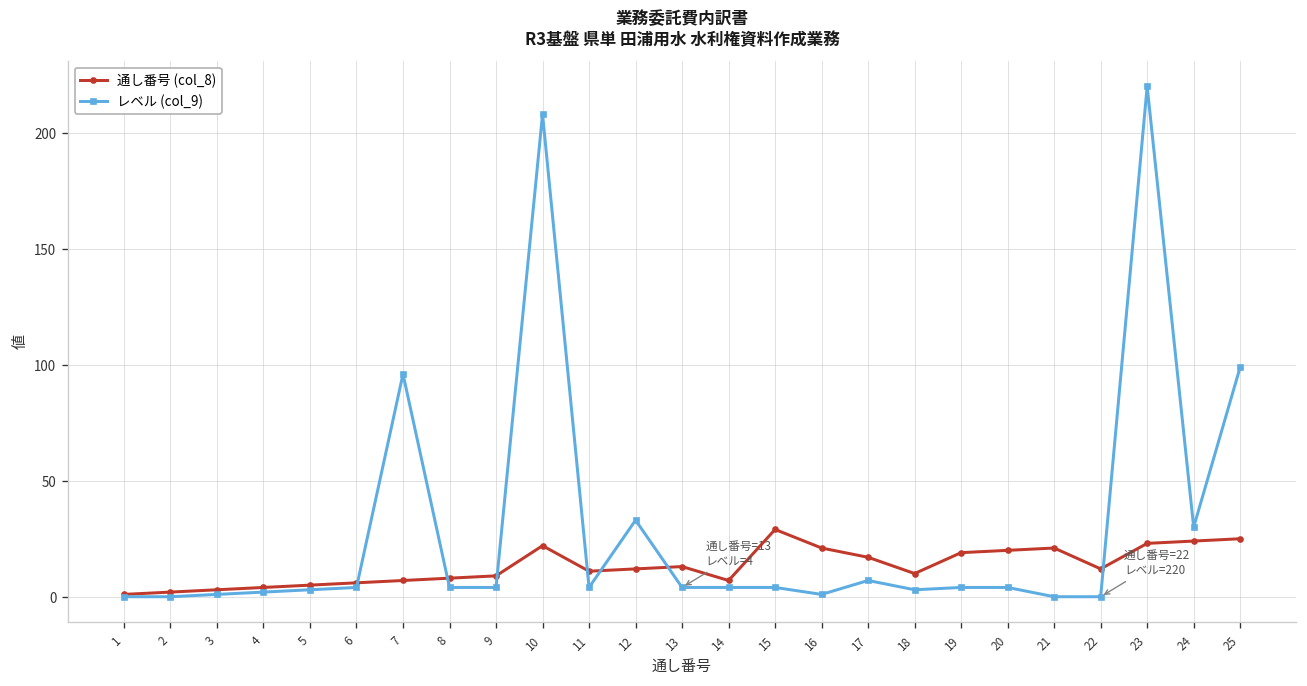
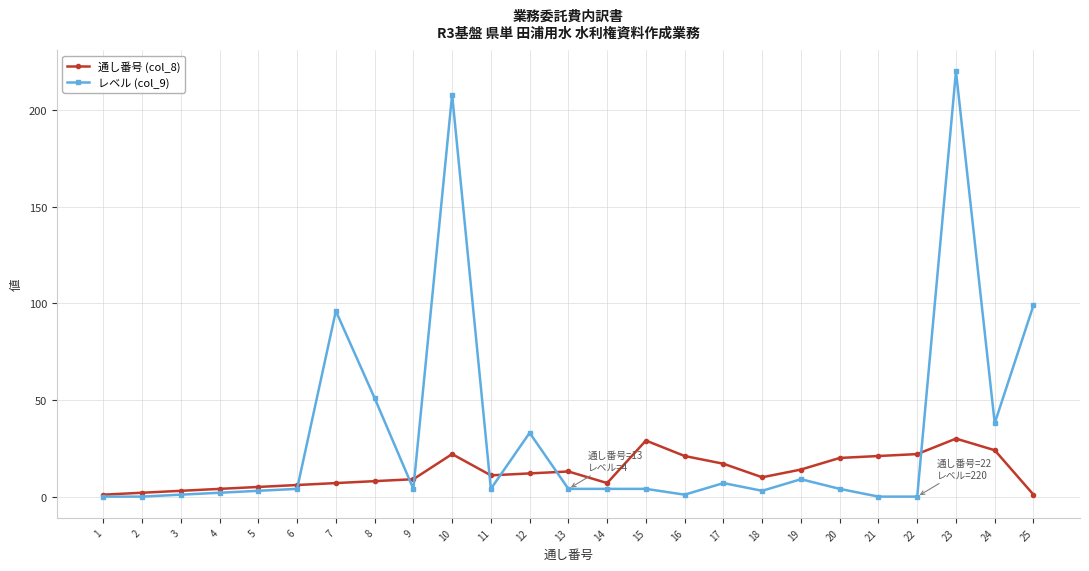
レベル (col_9), 8: 4 -> 51
通し番号 (col_8), 19: 19 -> 14
レベル (col_9), 19: 4 -> 9
通し番号 (col_8), 22: 12 -> 22
通し番号 (col_8), 23: 23 -> 30
レベル (col_9), 24: 30 -> 38
通し番号 (col_8), 25: 25 -> 1
